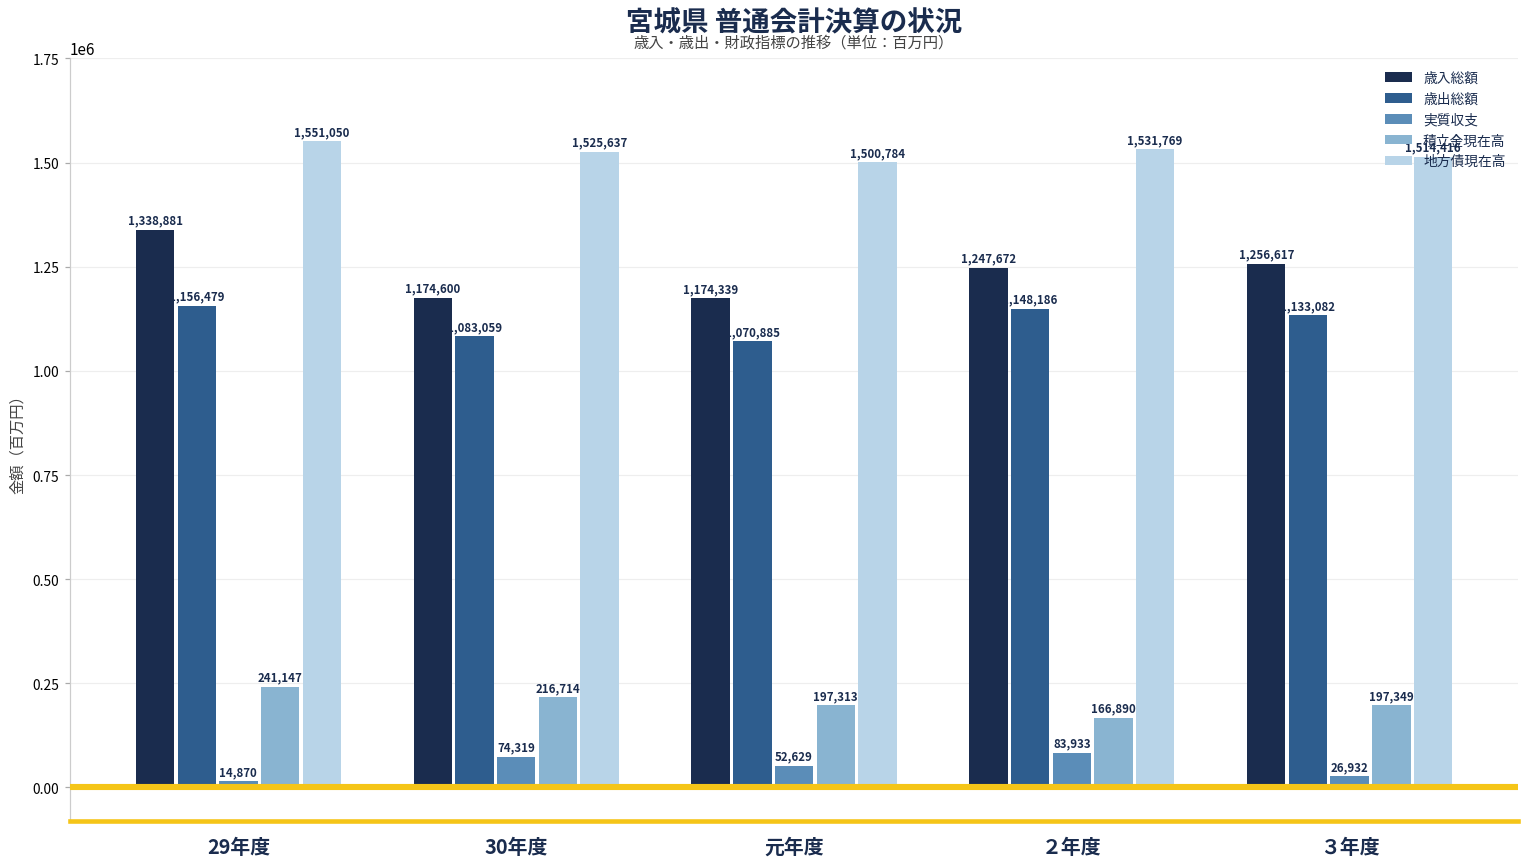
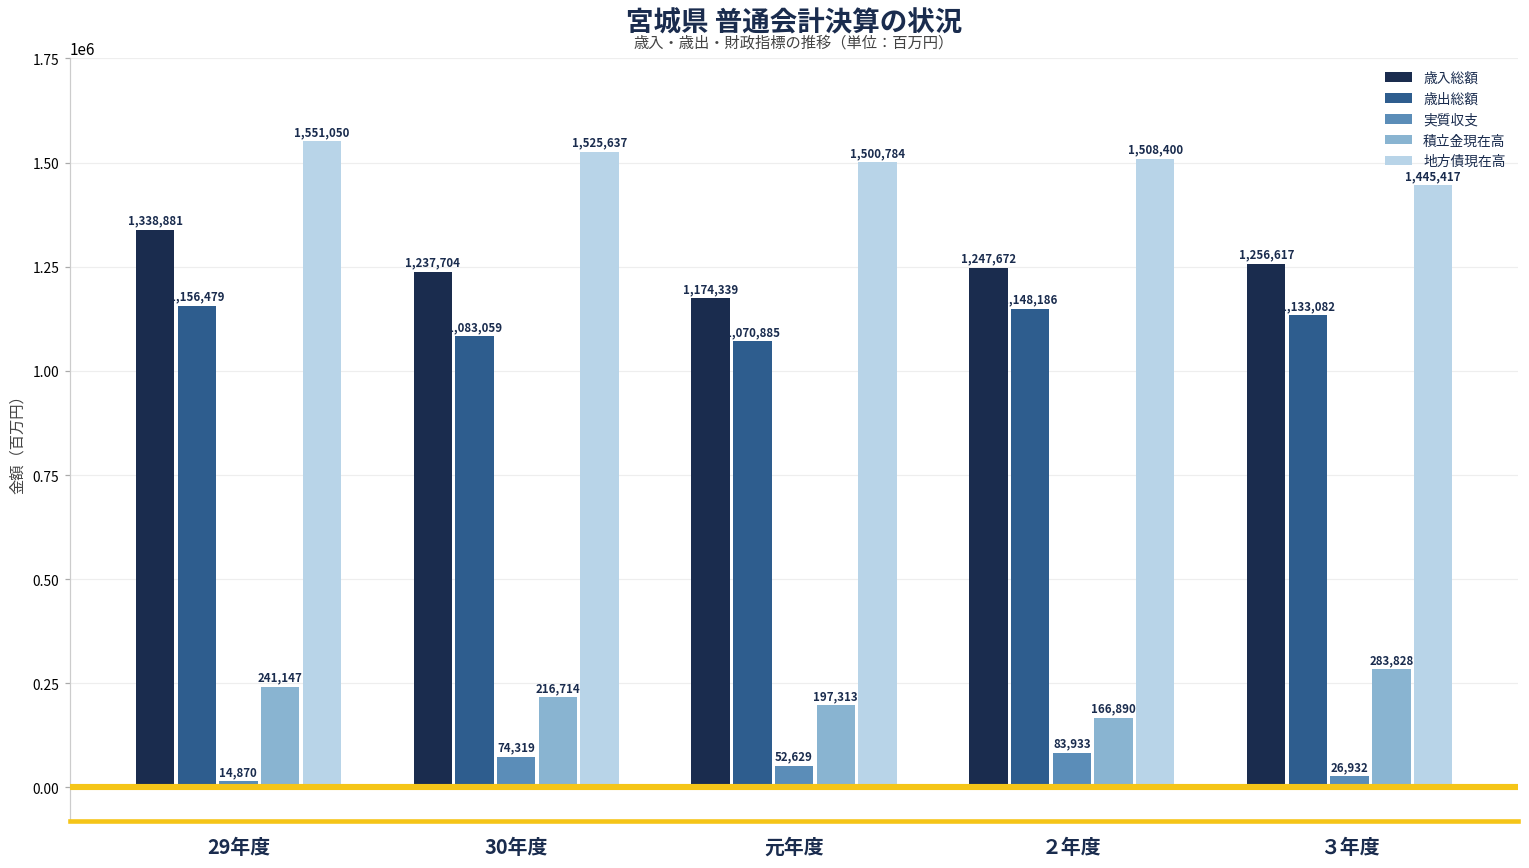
歳入総額, 30年度: 1,174,600 -> 1,237,704
地方債現在高, ２年度: 1,531,769 -> 1,508,400
積立金現在高, ３年度: 197,349 -> 283,828
地方債現在高, ３年度: 1,514,416 -> 1,445,417
